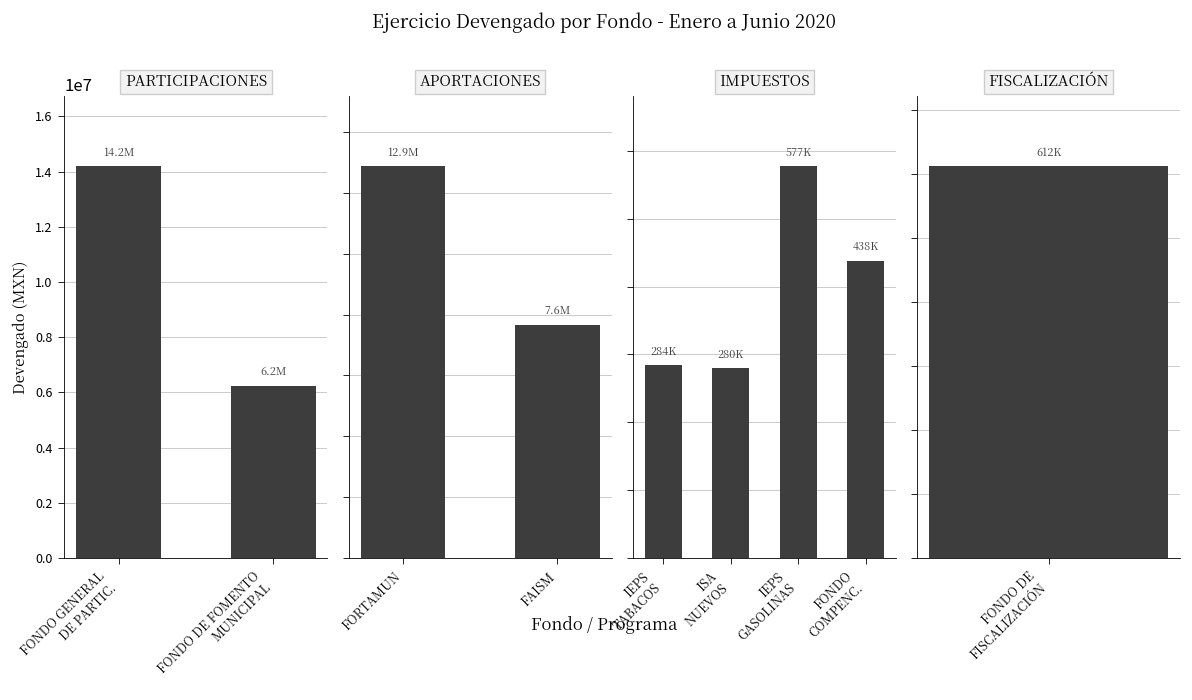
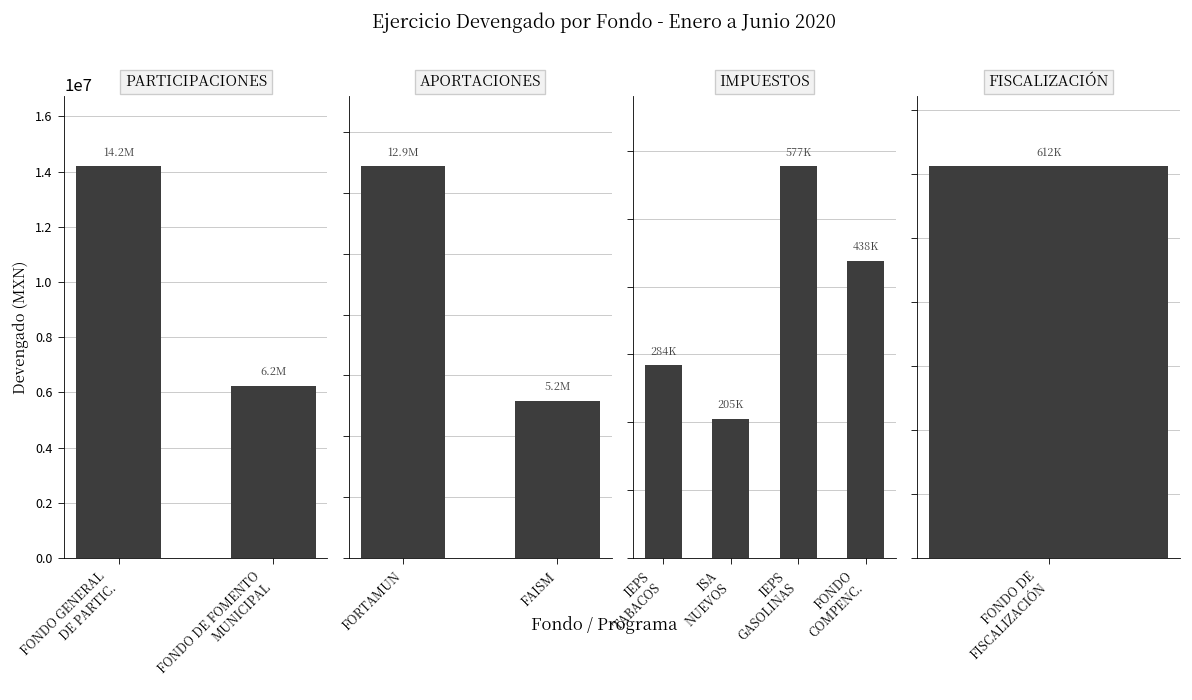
APORTACIONES, FAISM: 7.6M -> 5.2M
IMPUESTOS, ISA NUEVOS: 280K -> 205K
